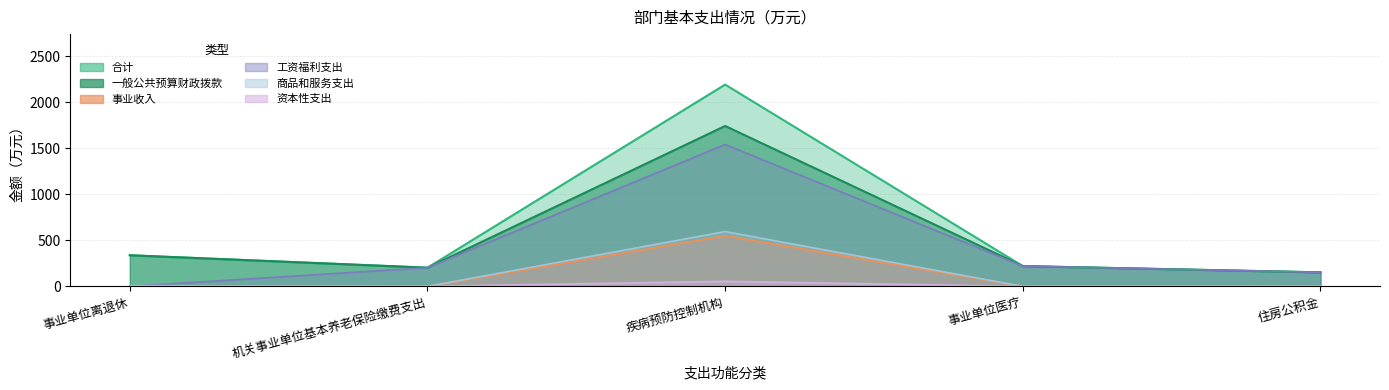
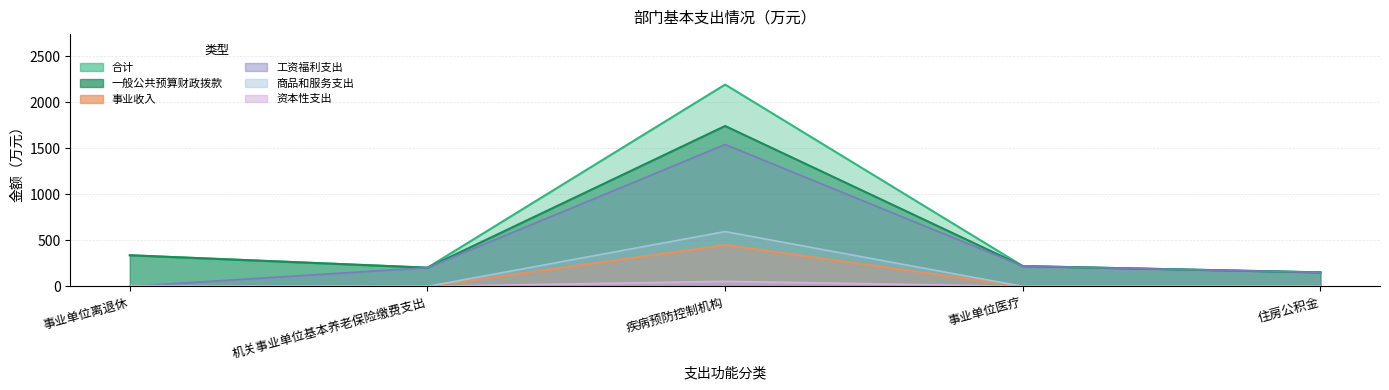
事业收入, 疾病预防控制机构: 600 -> 500
